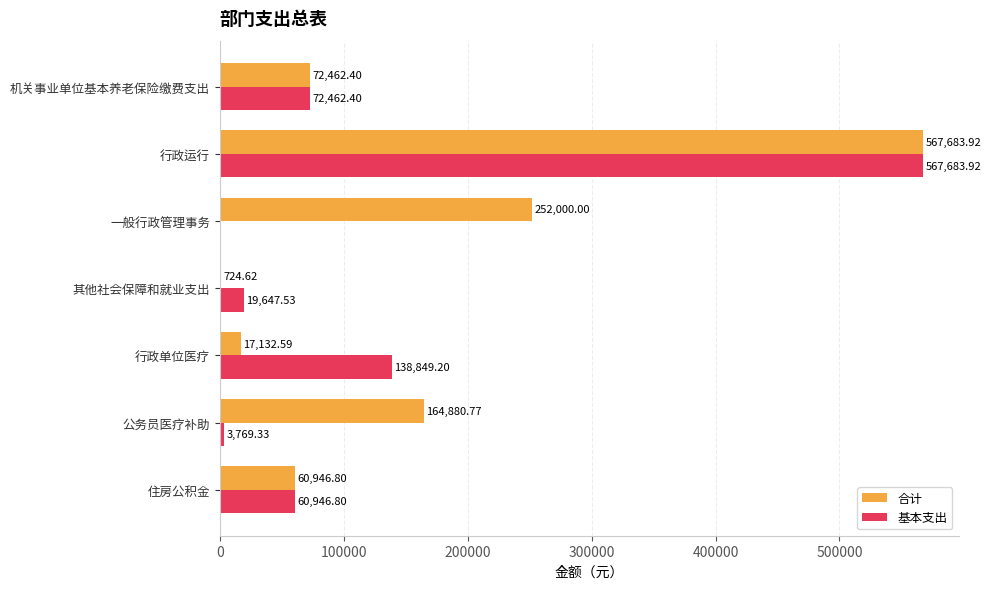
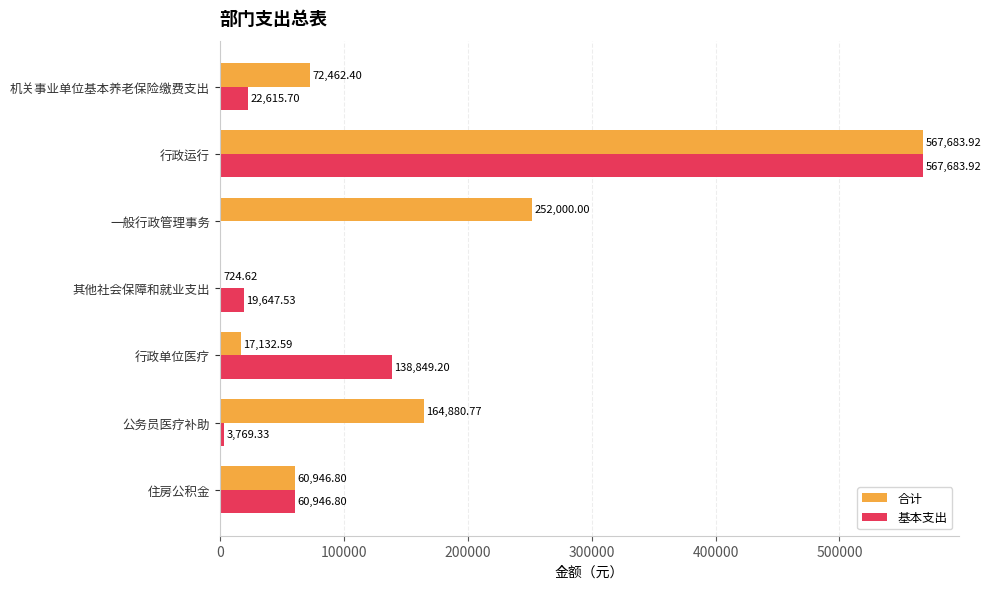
基本支出, 机关事业单位基本养老保险缴费支出: 72,462.40 -> 22,615.70
